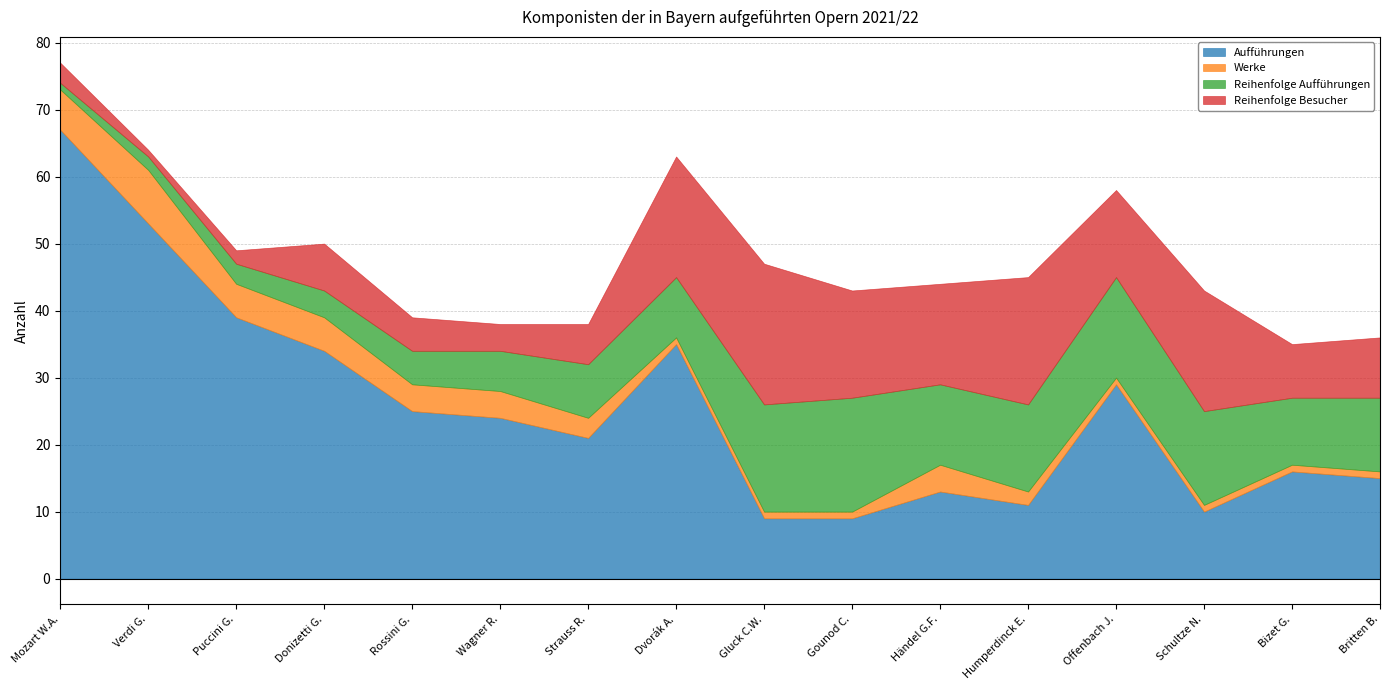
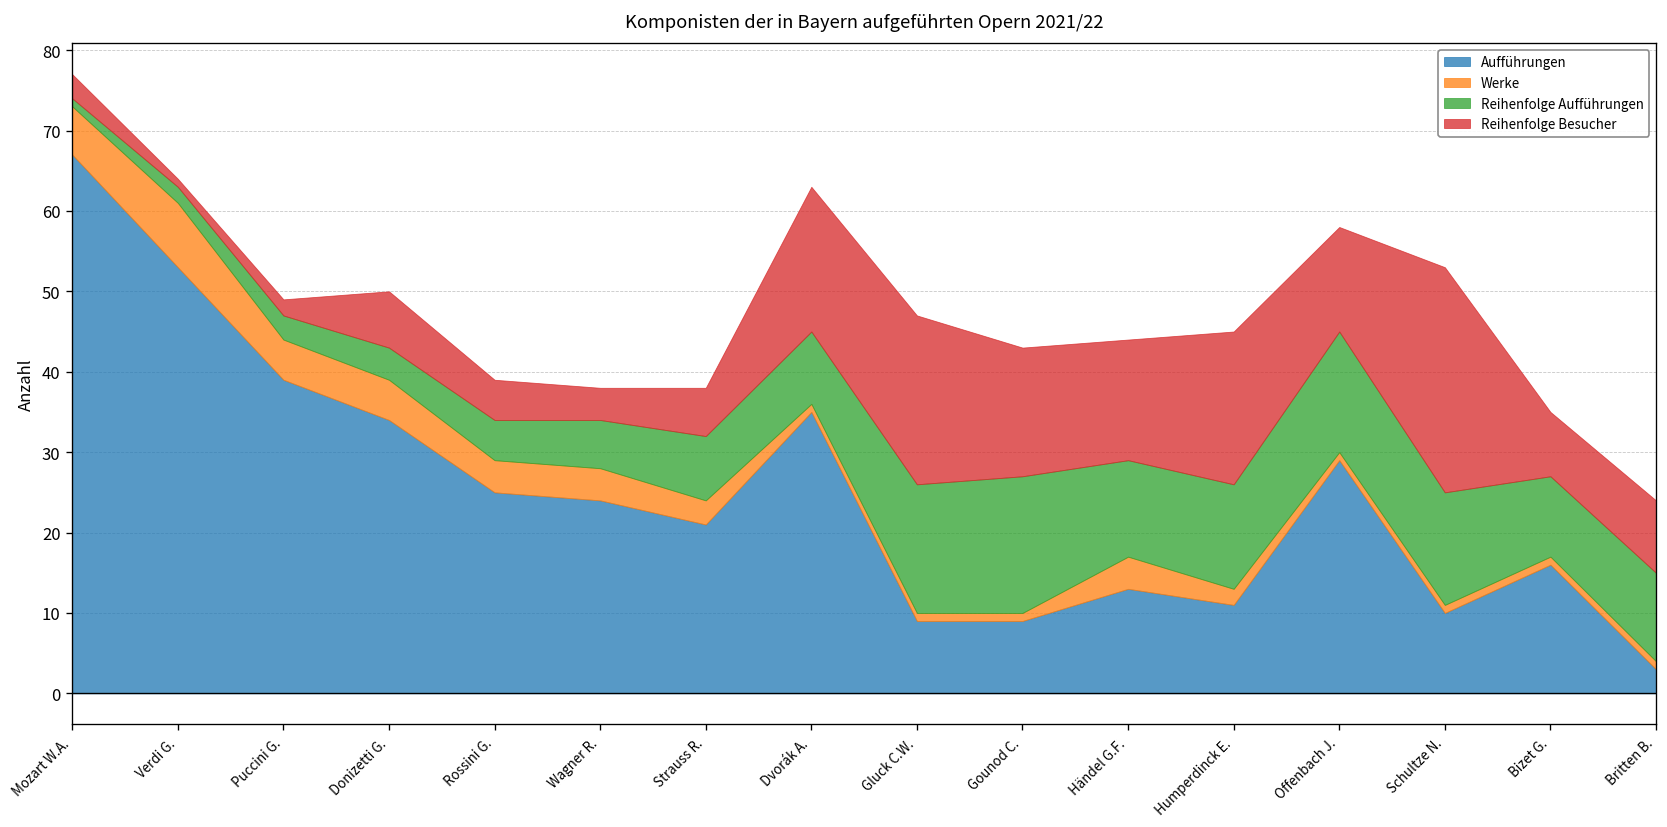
Reihenfolge Besucher, Schultze N.: 18 -> 28
Aufführungen, Britten B.: 15 -> 3
